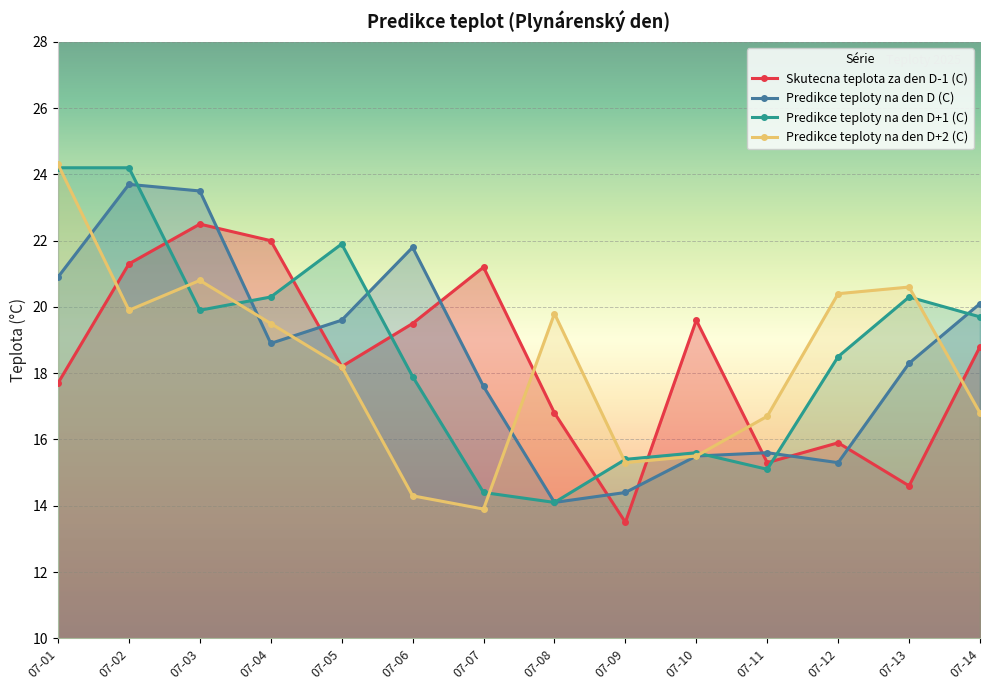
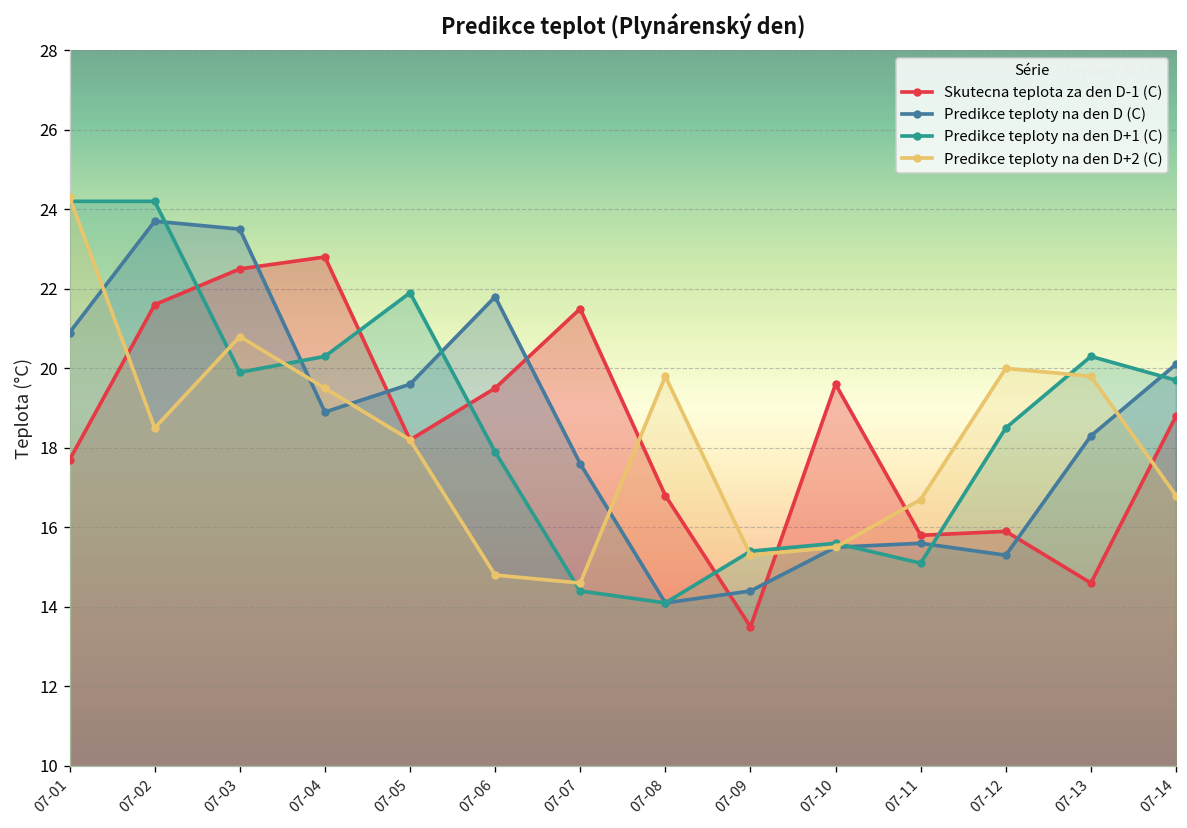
Skutecna teplota za den D-1 (C), 07-02: 21.3 -> 21.6
Predikce teploty na den D+2 (C), 07-02: 19.9 -> 18.5
Skutecna teplota za den D-1 (C), 07-04: 22.0 -> 22.8
Predikce teploty na den D+2 (C), 07-06: 14.3 -> 14.8
Skutecna teplota za den D-1 (C), 07-07: 21.2 -> 21.5
Predikce teploty na den D+2 (C), 07-07: 13.9 -> 14.6
Skutecna teplota za den D-1 (C), 07-11: 15.3 -> 15.8
Predikce teploty na den D+2 (C), 07-12: 20.4 -> 20.0
Predikce teploty na den D+2 (C), 07-13: 20.6 -> 19.8
